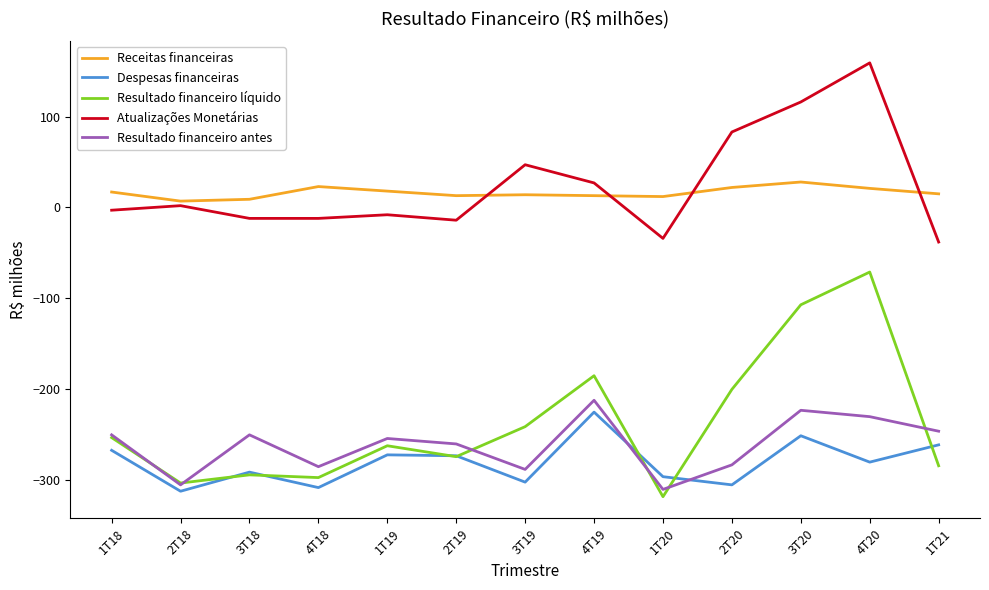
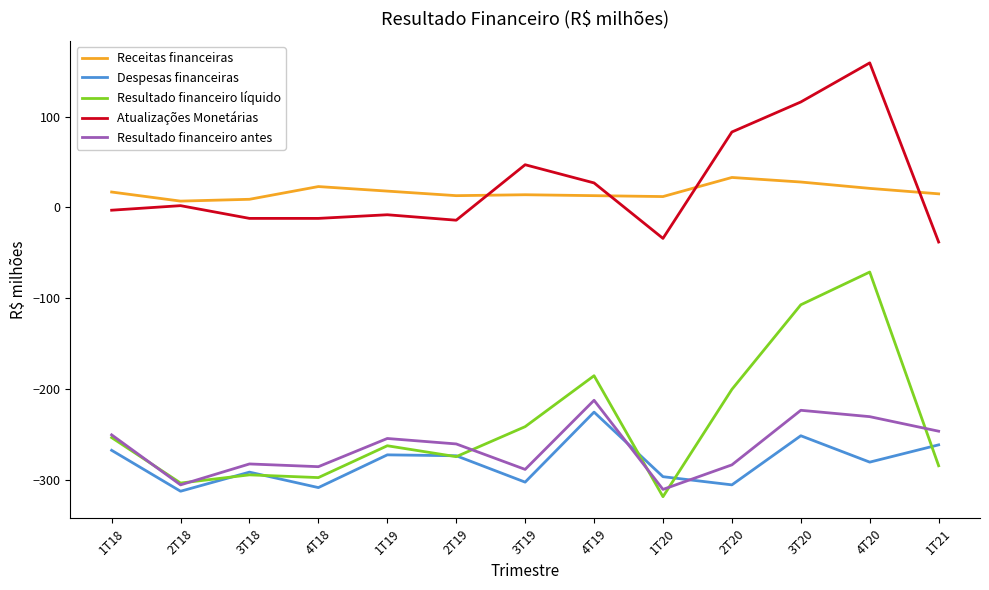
Resultado financeiro antes, 3T18: -250 -> -280
Receitas financeiras, 2T20: 20 -> 30
